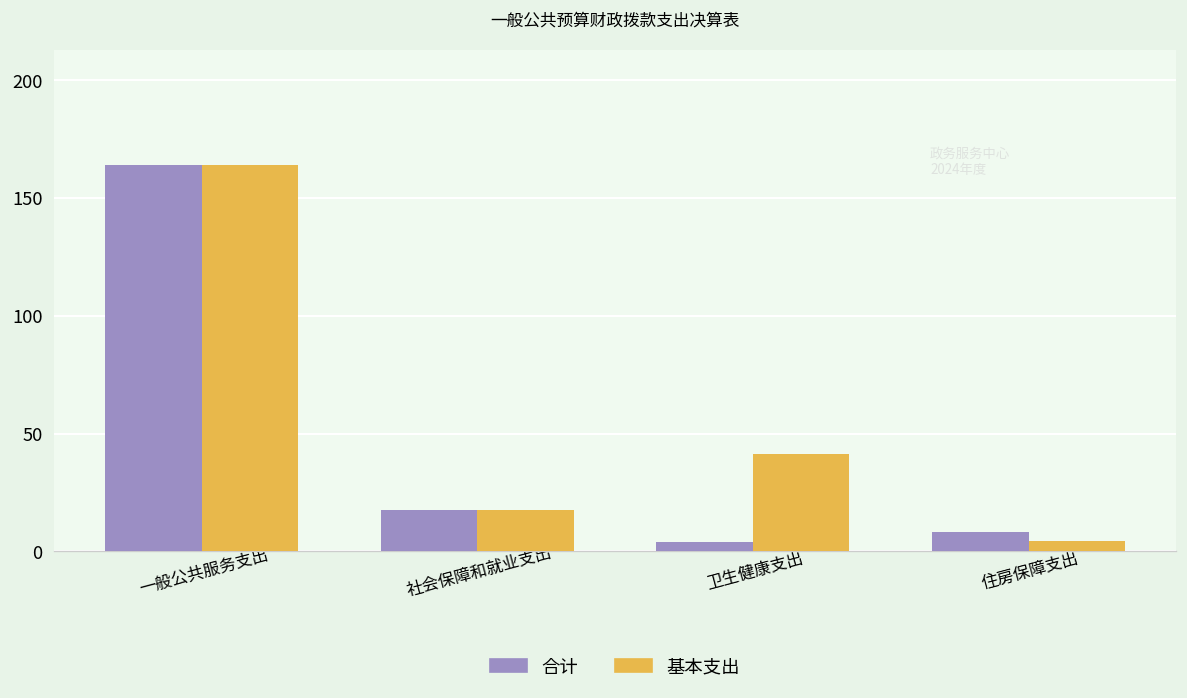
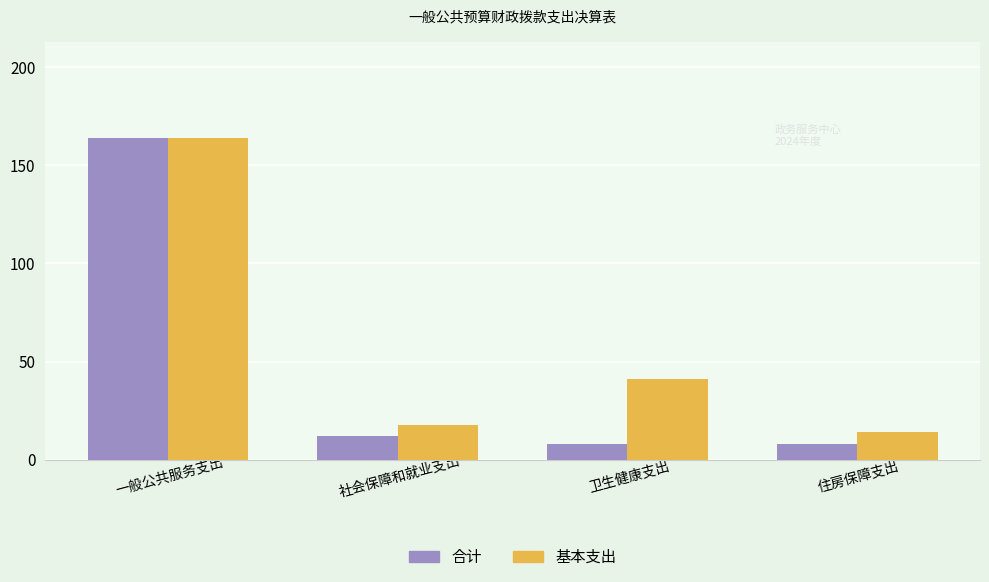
合计, 社会保障和就业支出: 18 -> 12
合计, 卫生健康支出: 4 -> 8
基本支出, 住房保障支出: 4 -> 14
